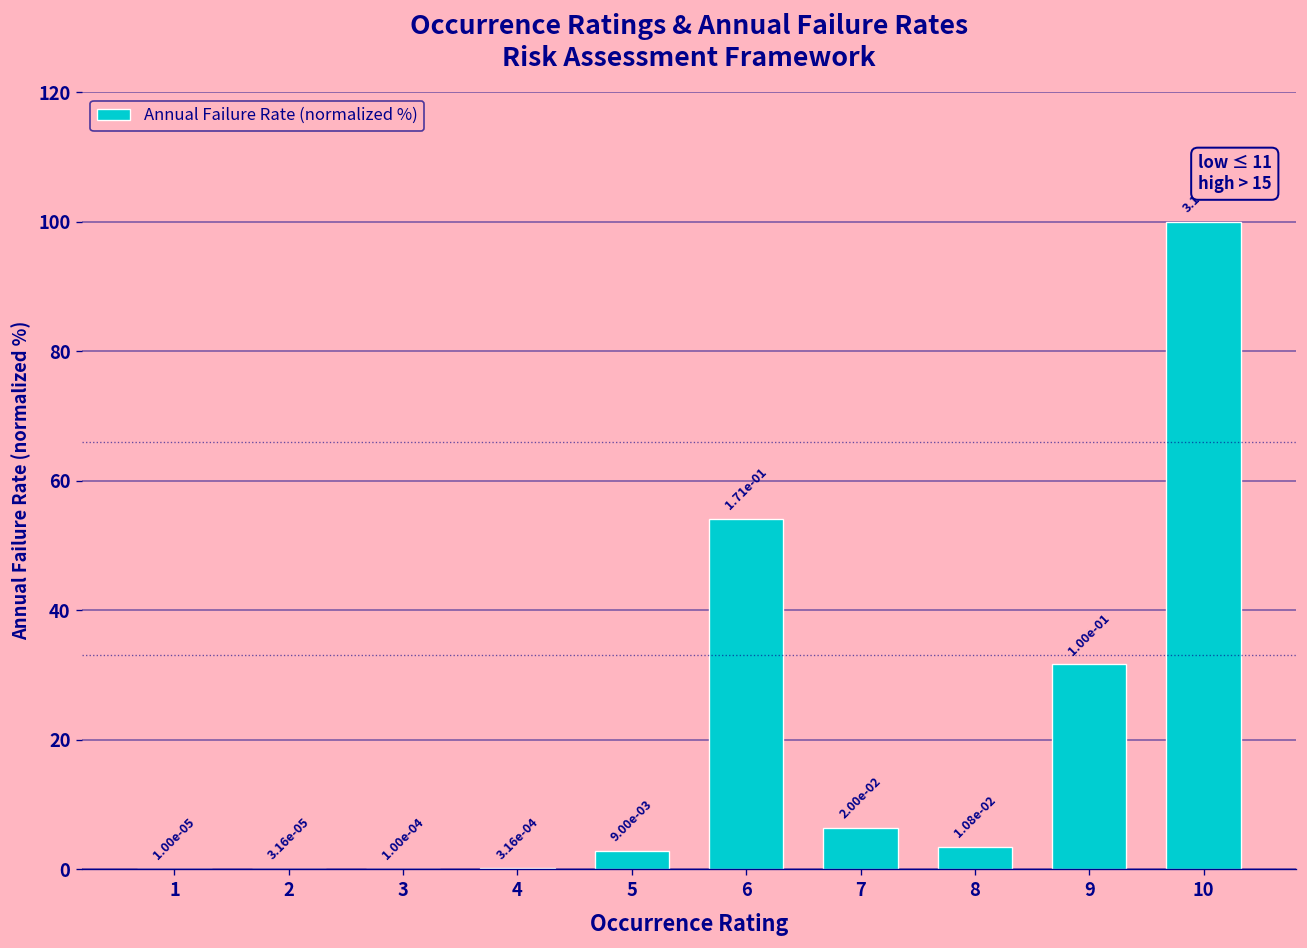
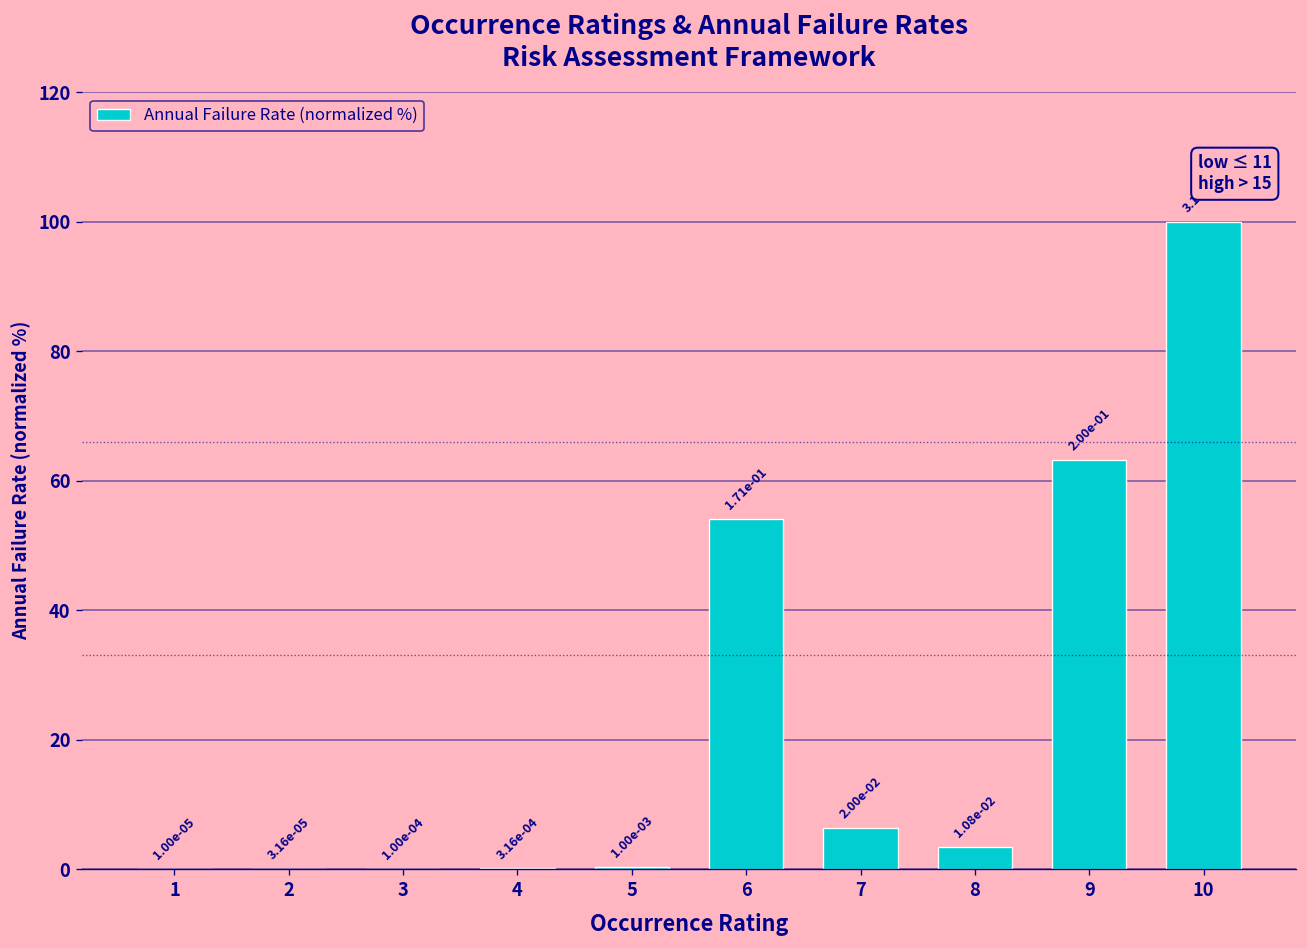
5: 9.00e-03 -> 1.00e-03
9: 1.00e-01 -> 2.00e-01
